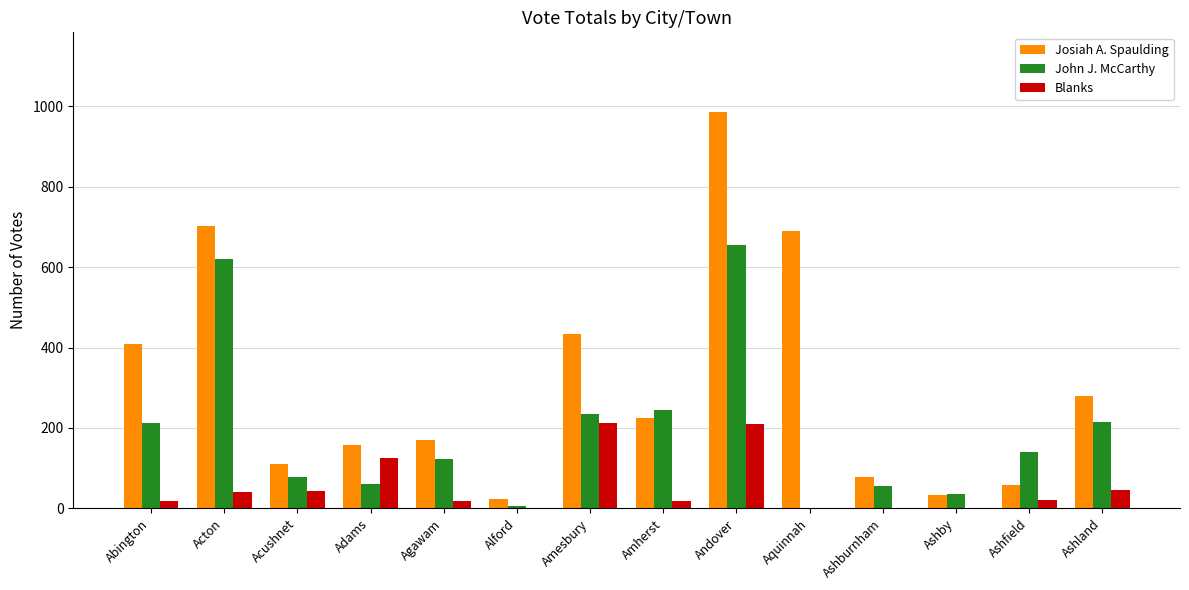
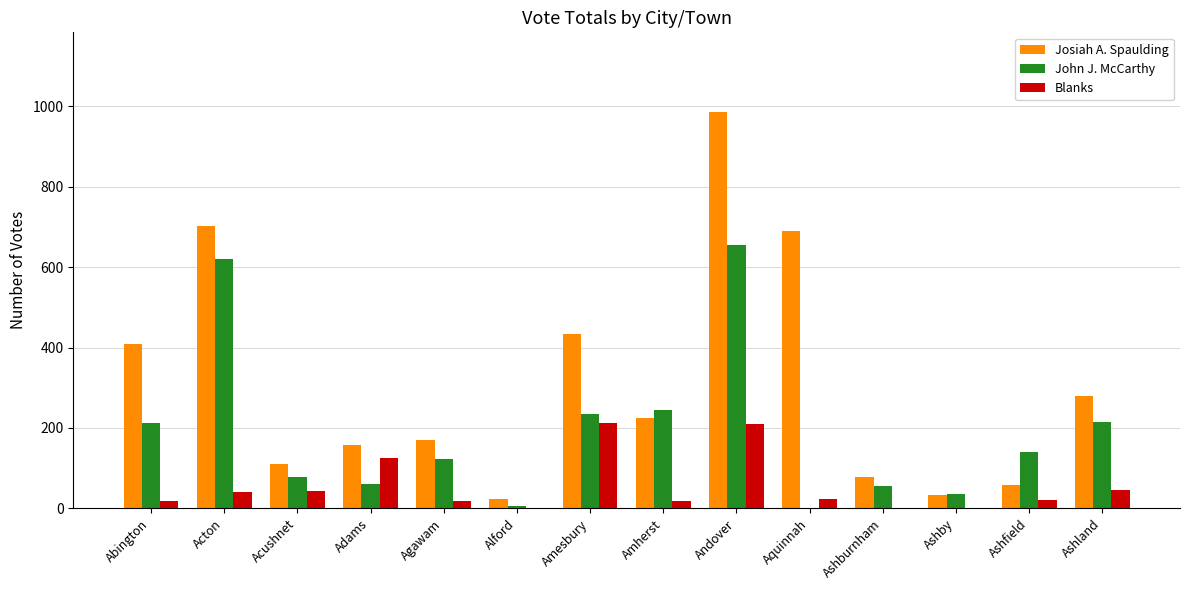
Blanks, Aquinnah: 0 -> 20
